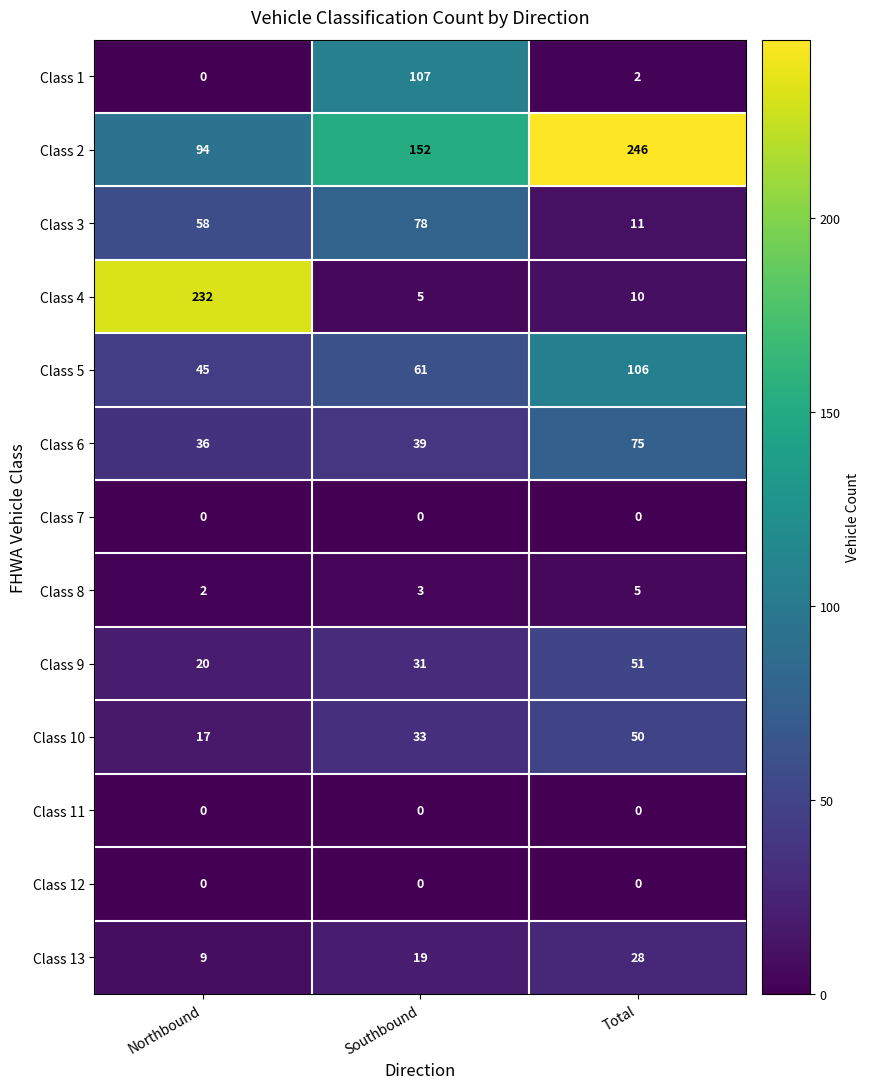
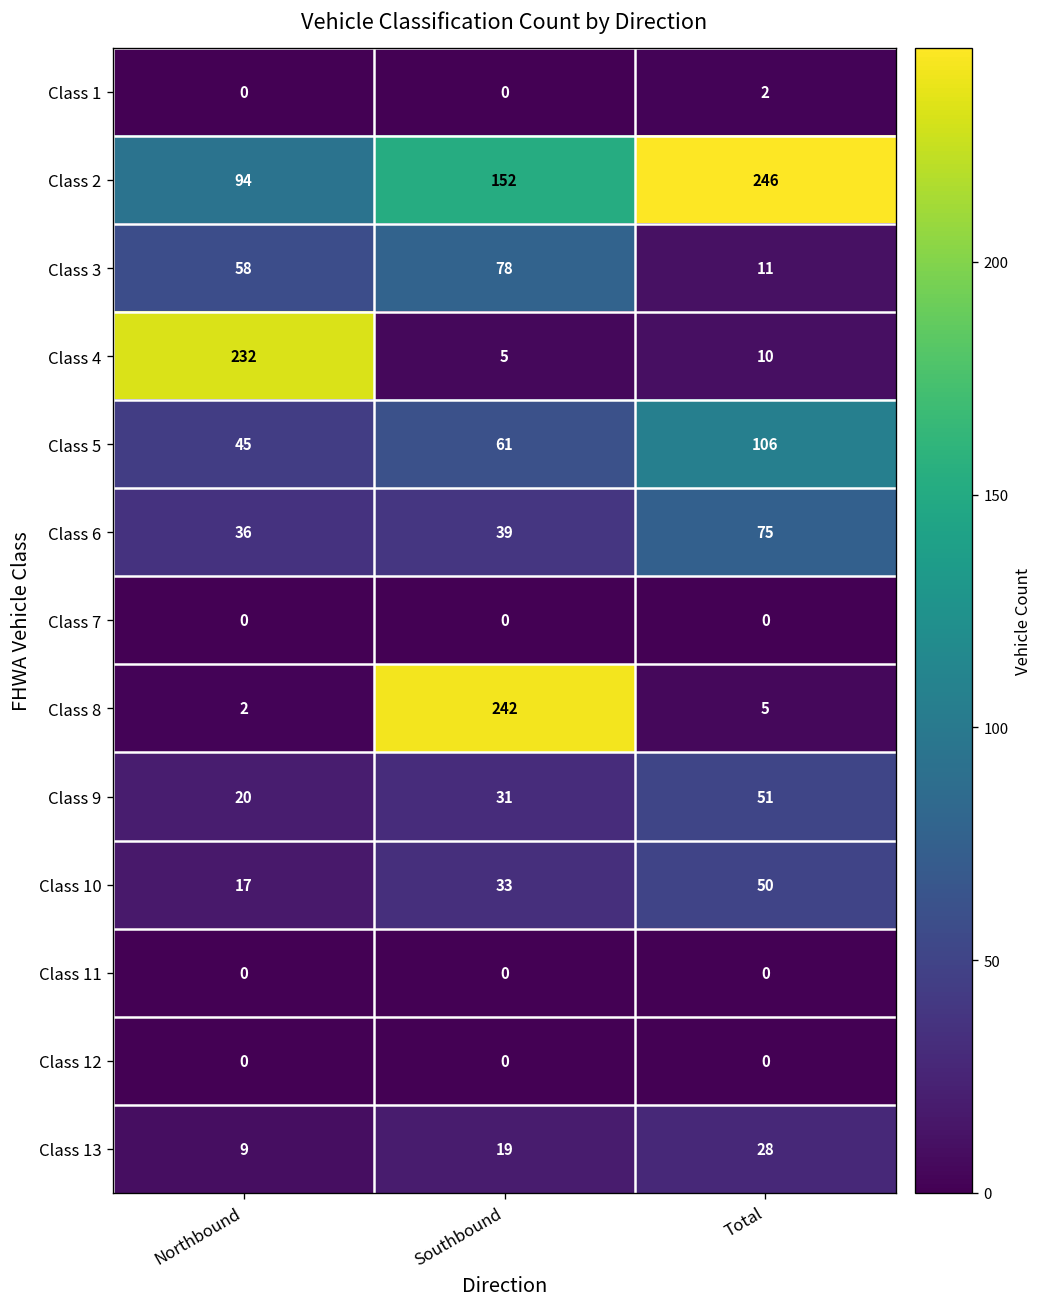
Class 1, Southbound: 107 -> 0
Class 8, Southbound: 3 -> 242
